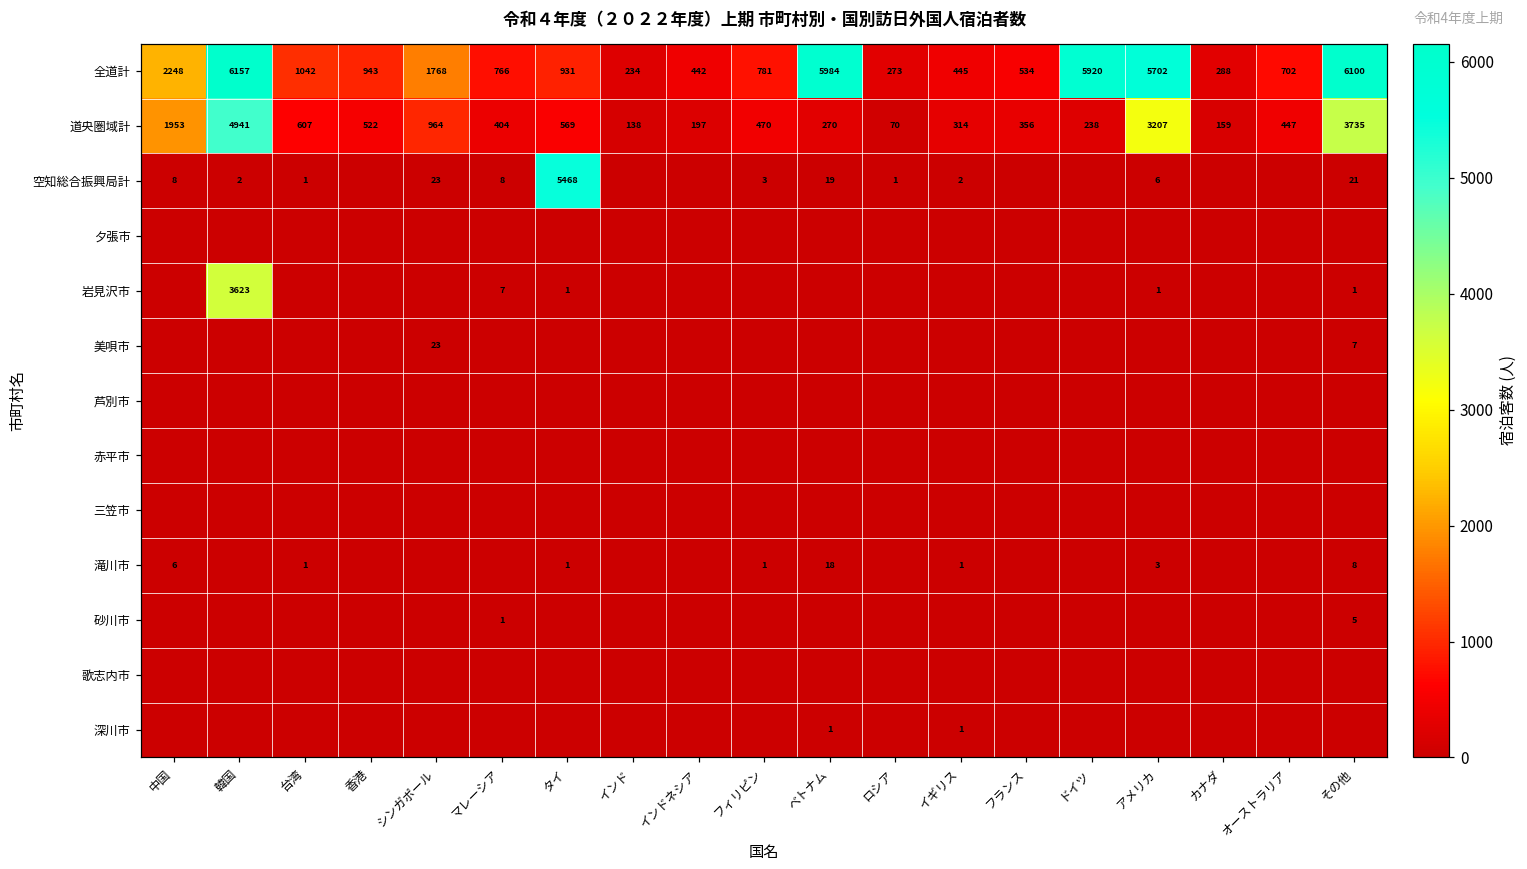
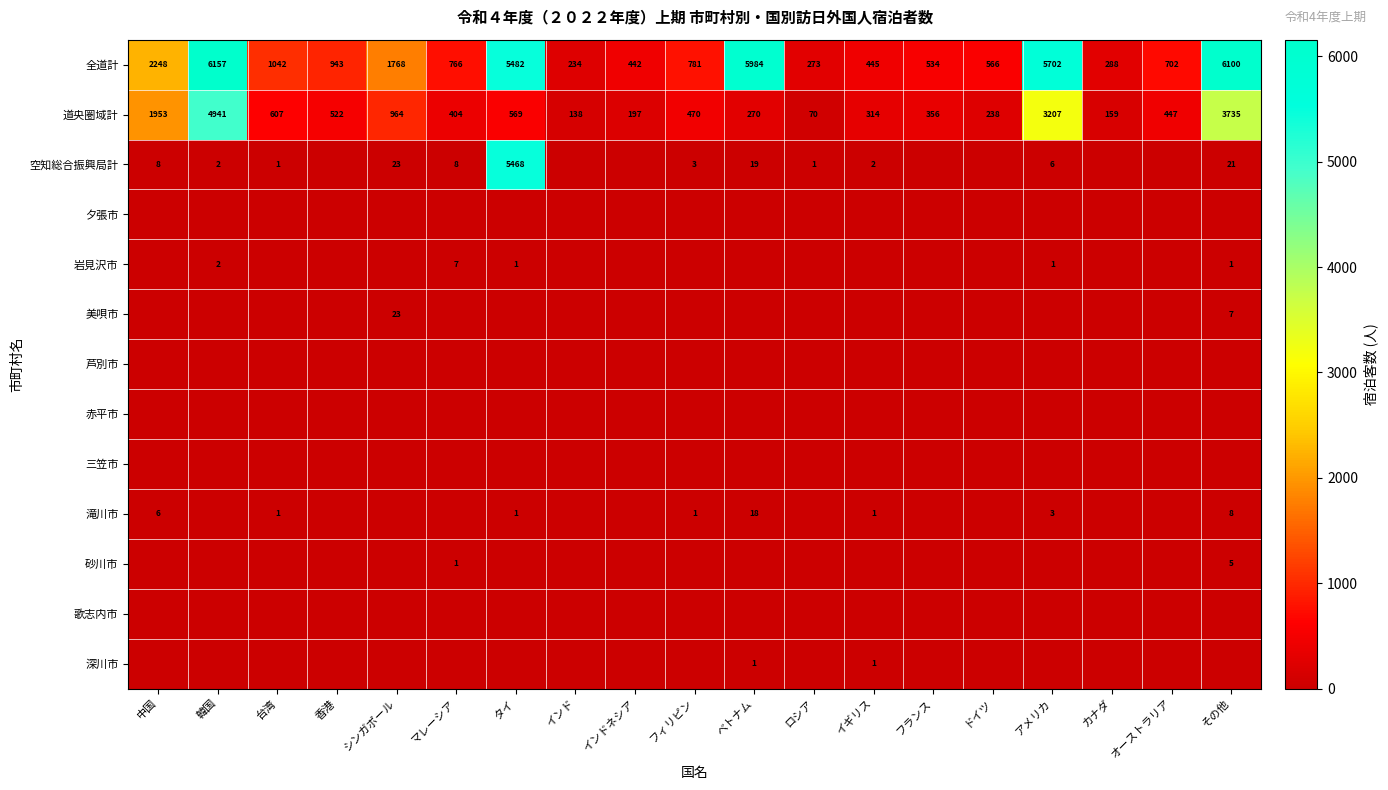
全道計, タイ: 931 -> 5482
全道計, ドイツ: 5920 -> 566
岩見沢市, 韓国: 3623 -> 2
